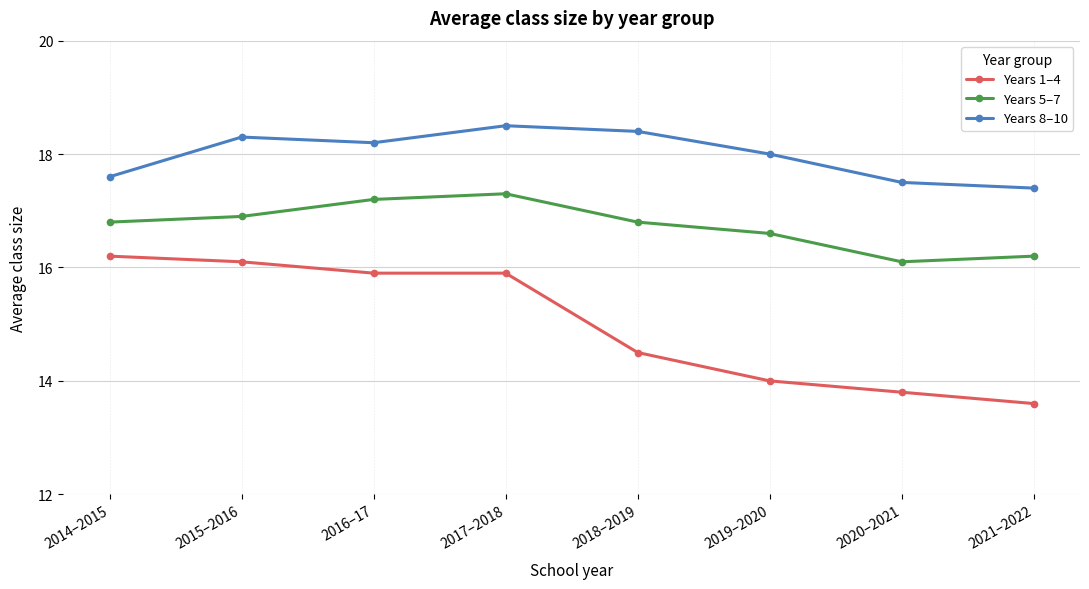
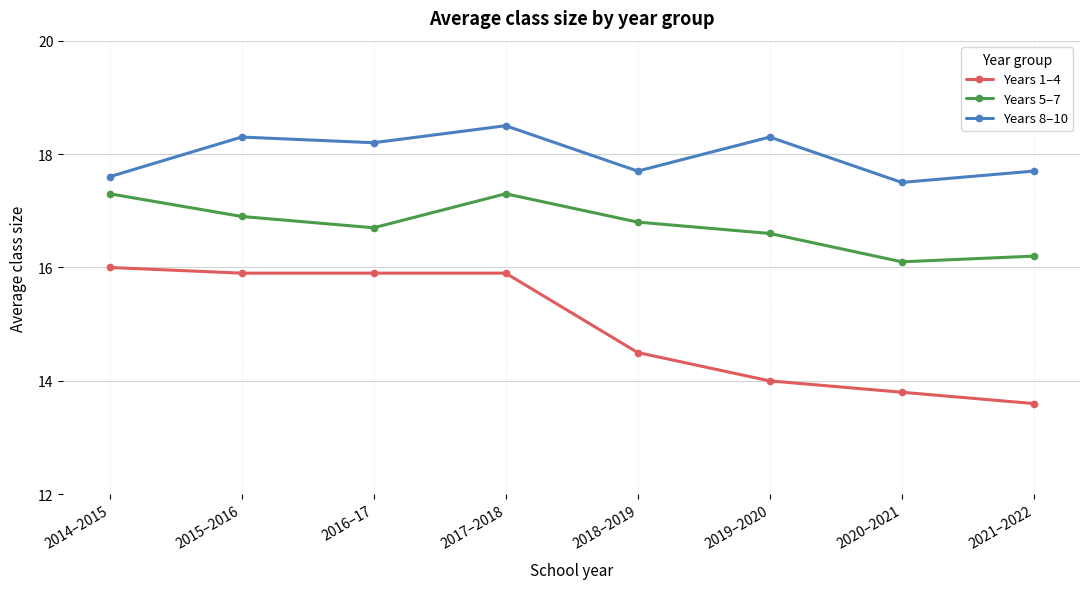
Years 1–4, 2014–2015: 16.2 -> 16.0
Years 5–7, 2014–2015: 16.8 -> 17.3
Years 1–4, 2015–2016: 16.1 -> 15.9
Years 5–7, 2016–17: 17.2 -> 16.7
Years 8–10, 2018–2019: 18.4 -> 17.7
Years 8–10, 2019–2020: 18.0 -> 18.3
Years 8–10, 2021–2022: 17.4 -> 17.7
